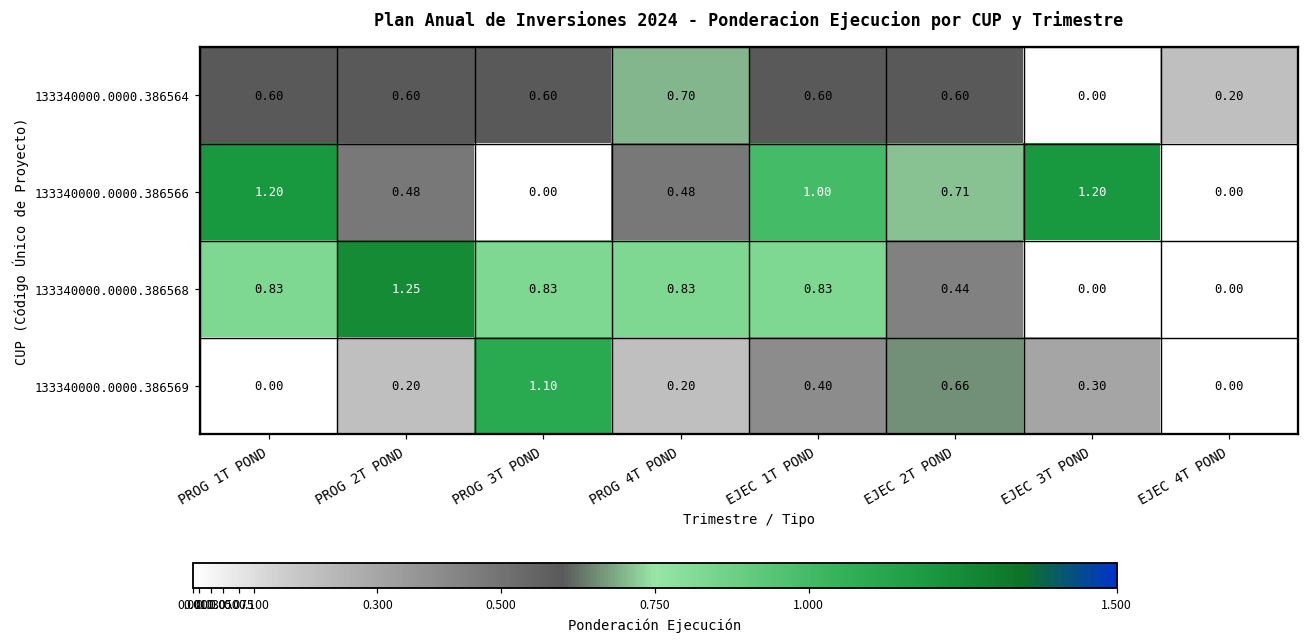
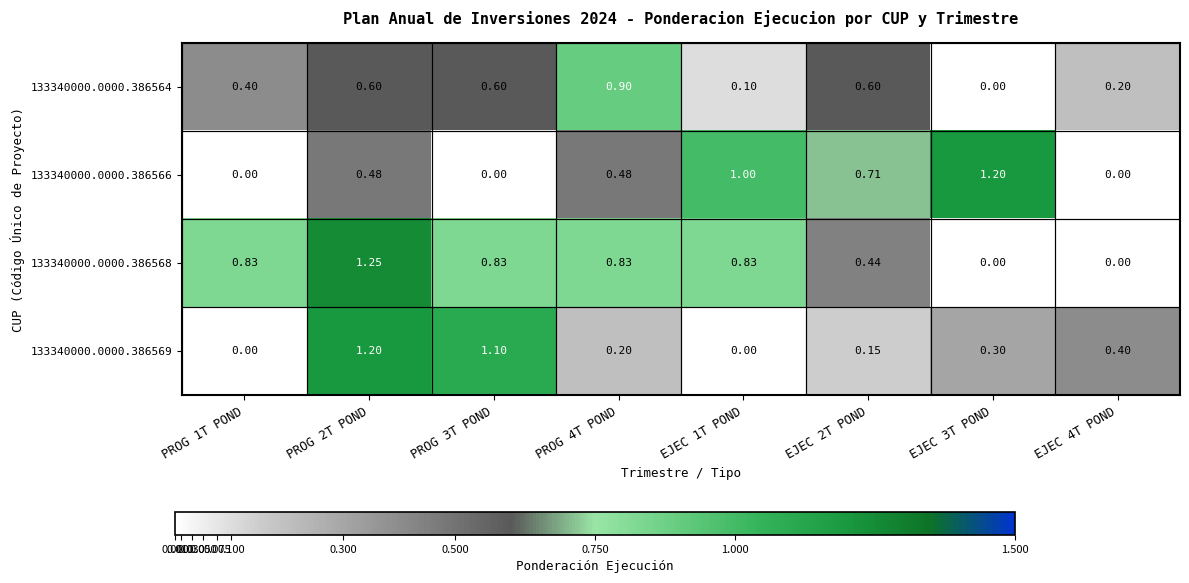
133340000.0000.386564, PROG 1T POND: 0.60 -> 0.40
133340000.0000.386564, PROG 4T POND: 0.70 -> 0.90
133340000.0000.386564, EJEC 1T POND: 0.60 -> 0.10
133340000.0000.386566, PROG 1T POND: 1.20 -> 0.00
133340000.0000.386569, PROG 2T POND: 0.20 -> 1.20
133340000.0000.386569, EJEC 1T POND: 0.40 -> 0.00
133340000.0000.386569, EJEC 2T POND: 0.66 -> 0.15
133340000.0000.386569, EJEC 4T POND: 0.00 -> 0.40
